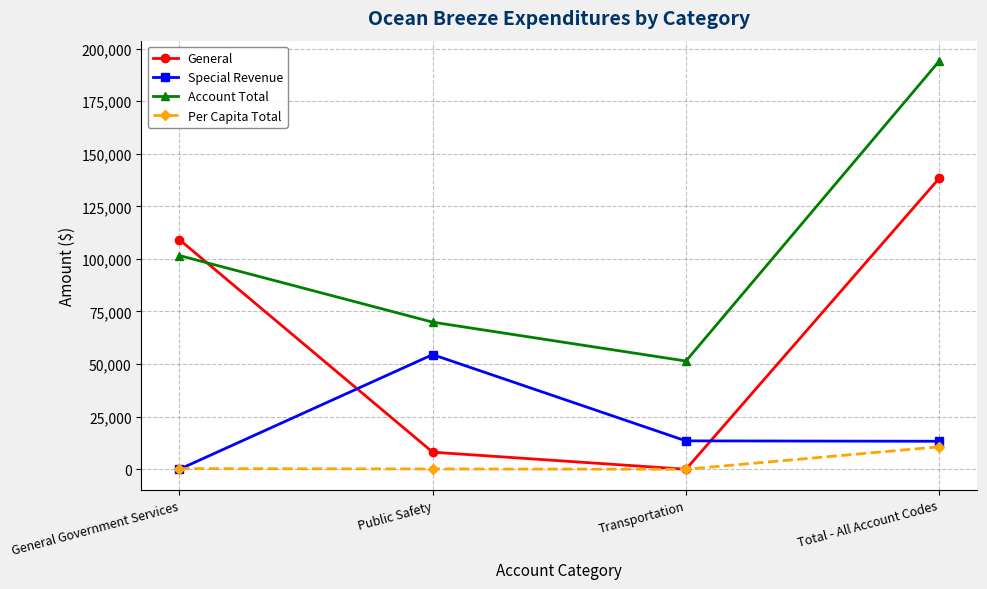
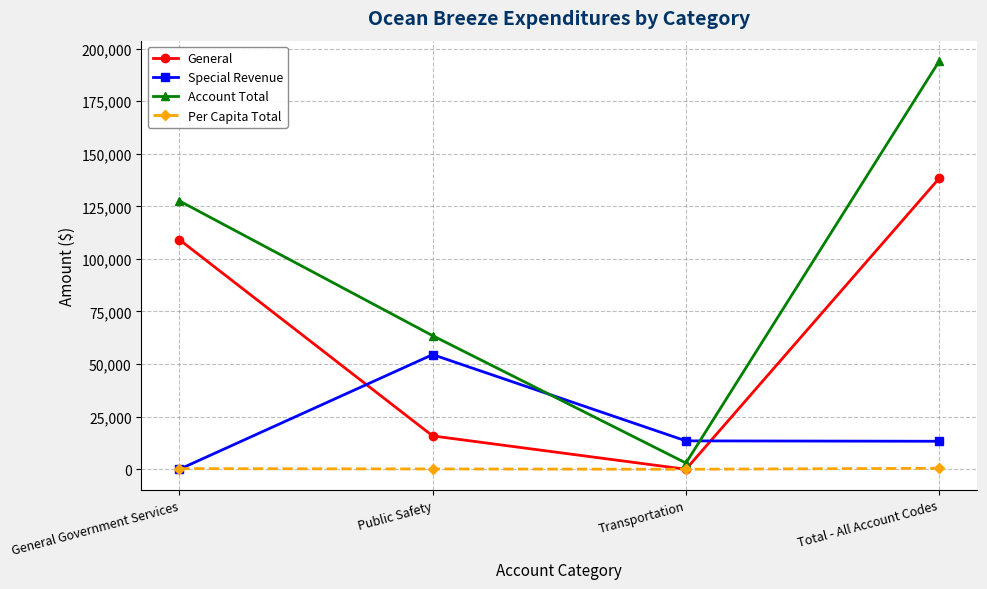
Account Total, General Government Services: 102,000 -> 128,000
General, Public Safety: 8,000 -> 16,000
Account Total, Public Safety: 70,000 -> 63,000
Account Total, Transportation: 51,000 -> 3,000
Per Capita Total, Total - All Account Codes: 11,000 -> 0
